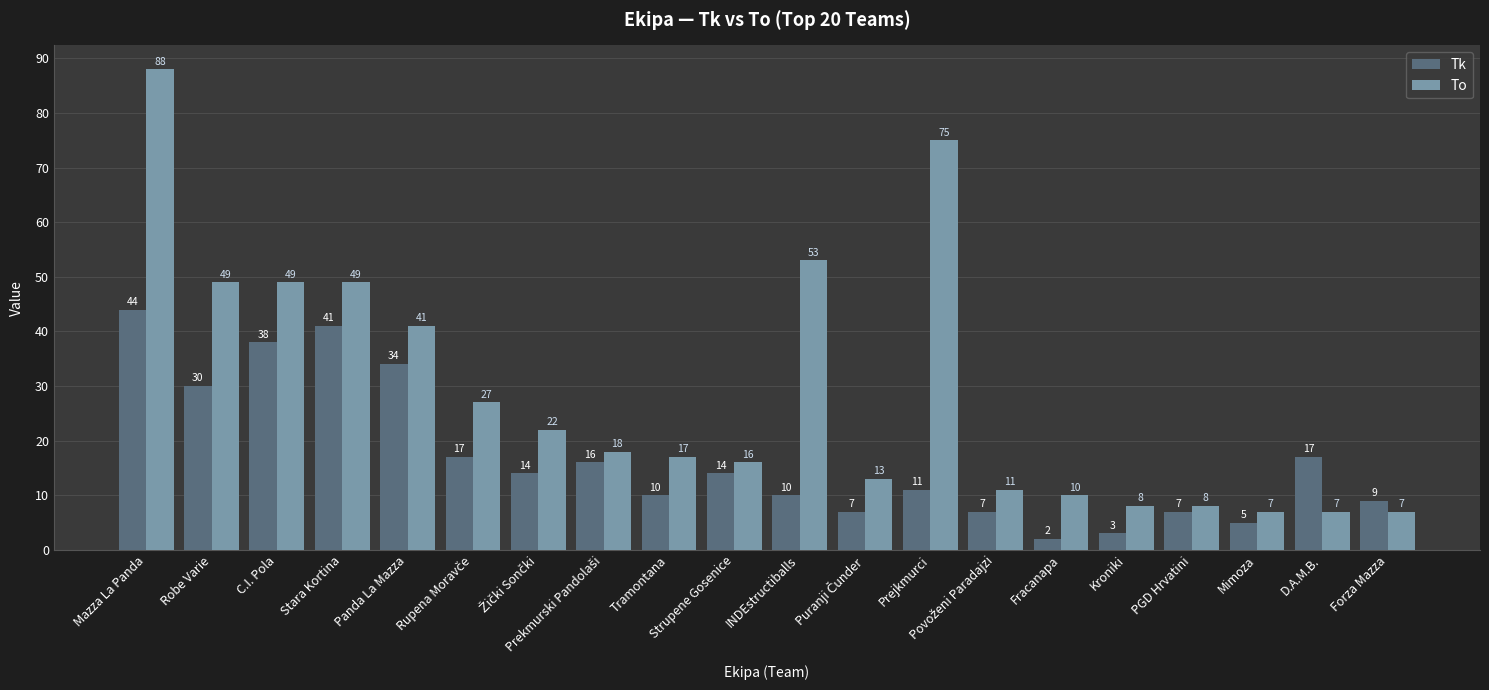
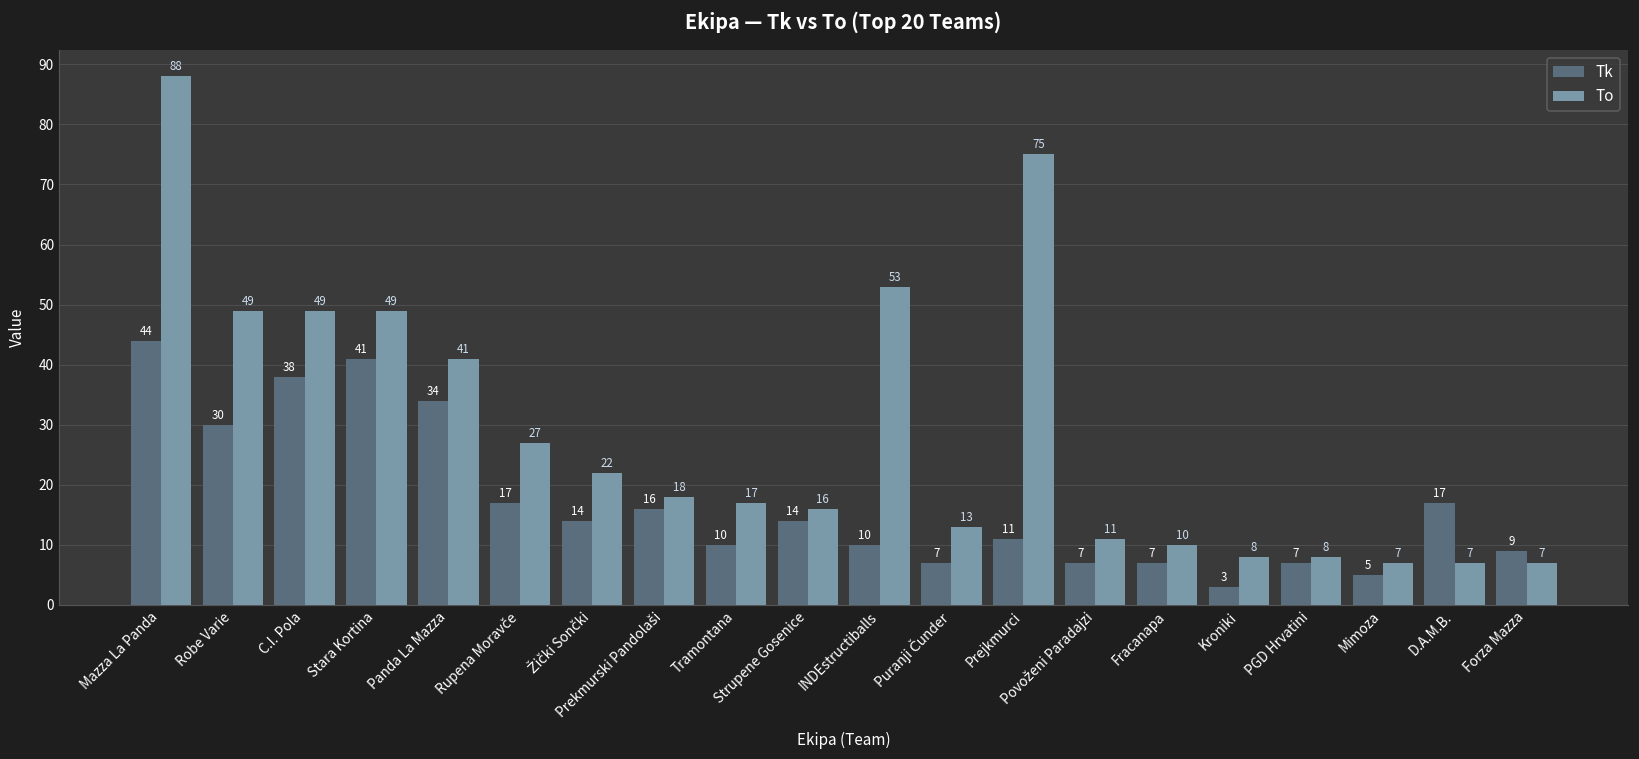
Tk, Fracanapa: 2 -> 7
